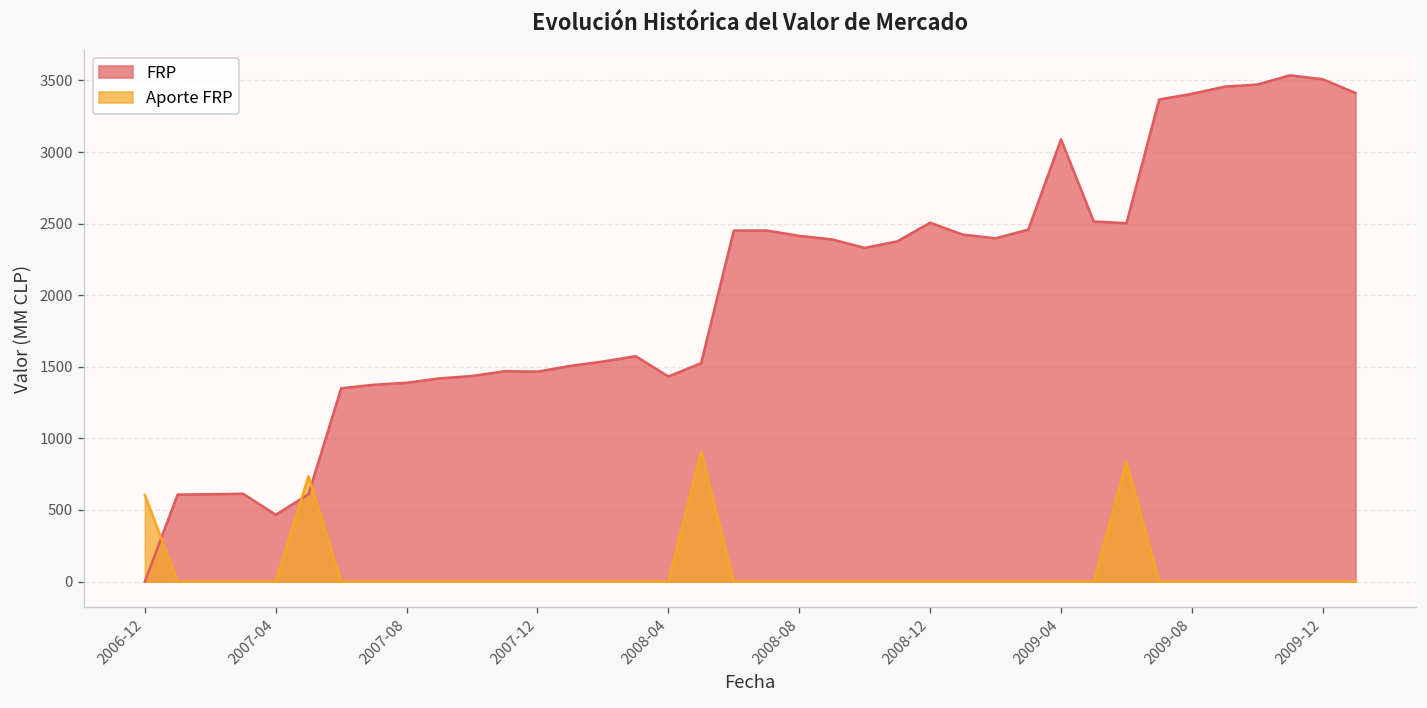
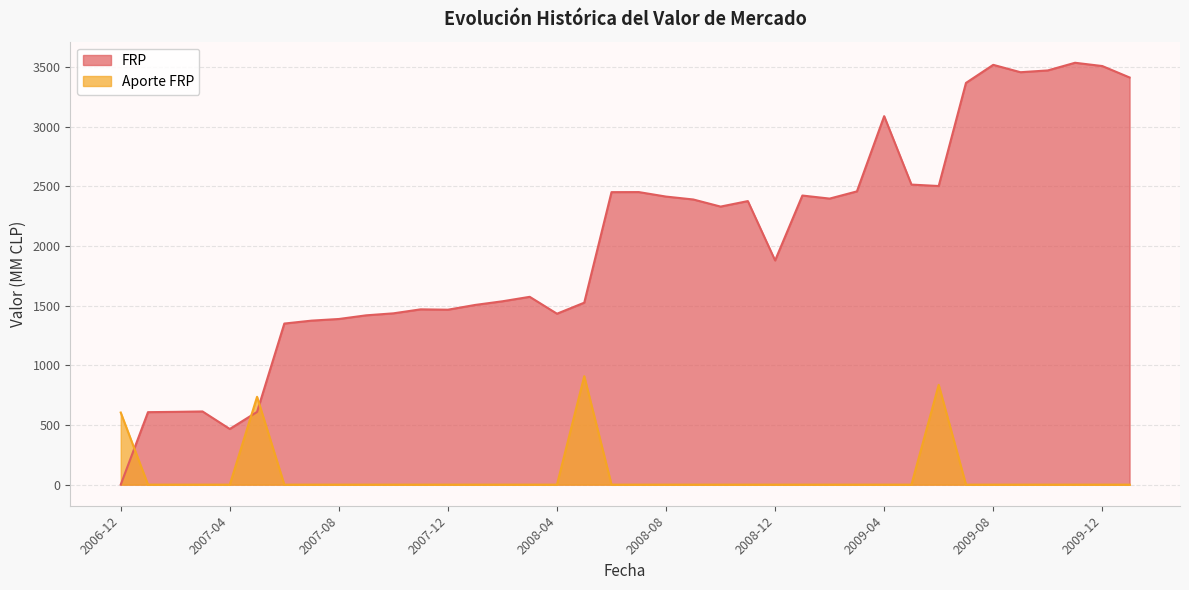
FRP, 2008-12: 2510 -> 1880
FRP, 2009-08: 3410 -> 3520
